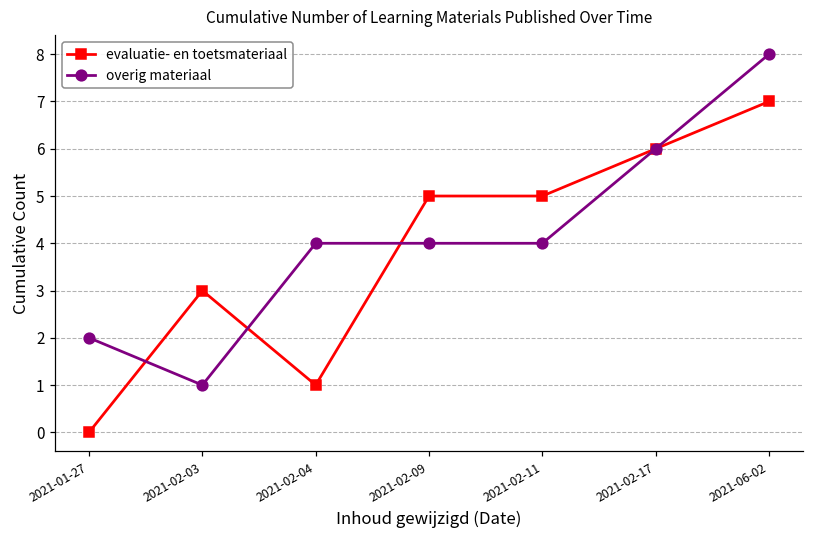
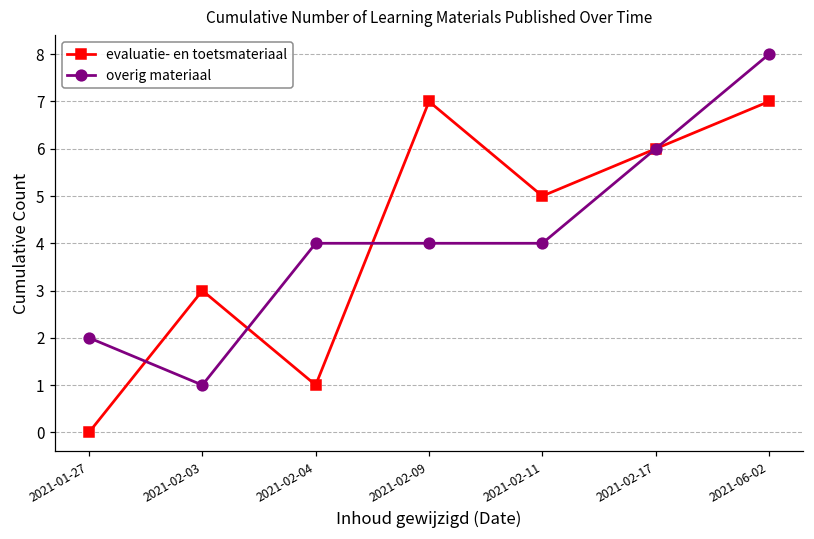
evaluatie- en toetsmateriaal, 2021-02-09: 5 -> 7
